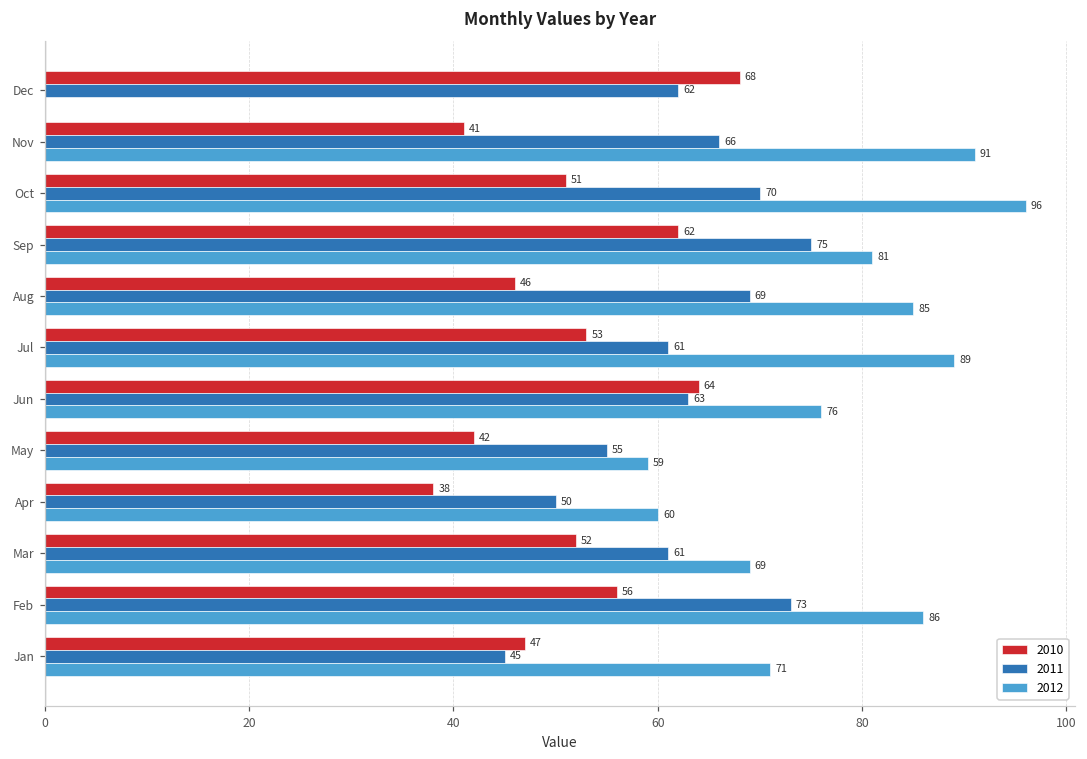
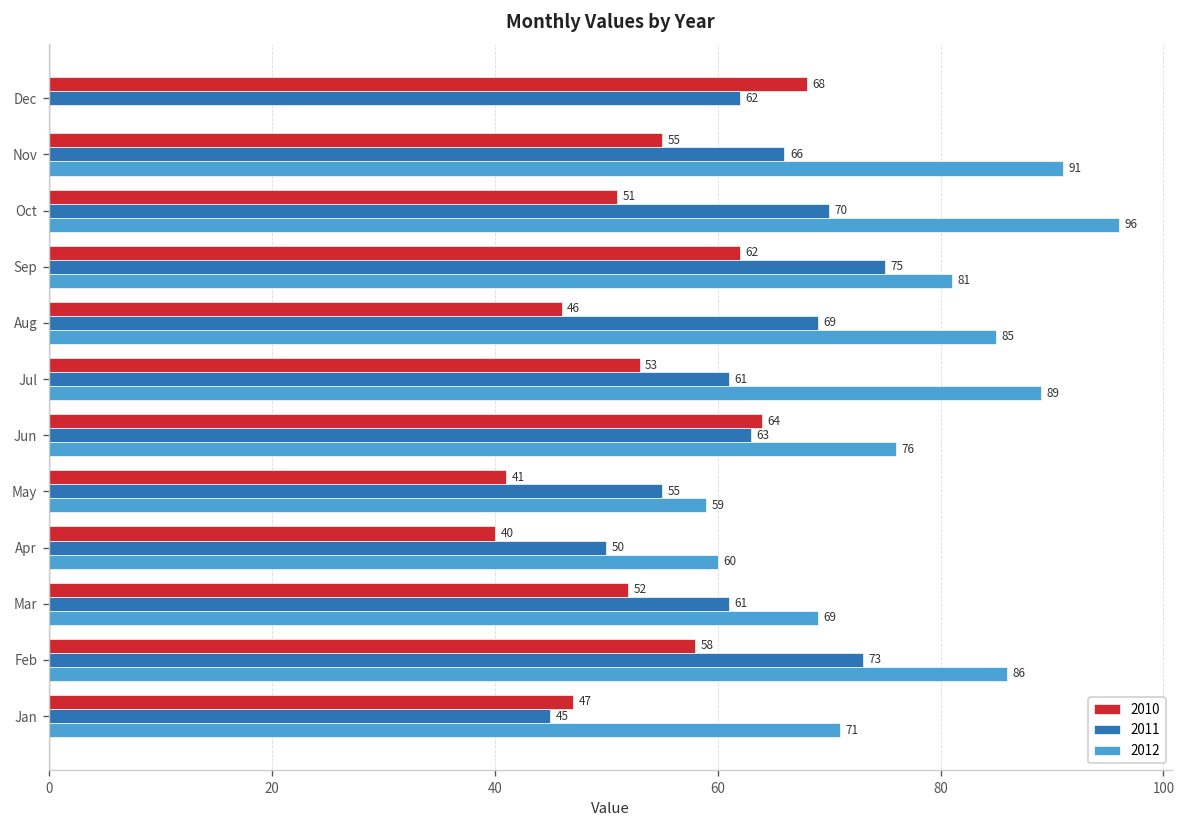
2010, Nov: 41 -> 55
2010, May: 42 -> 41
2010, Apr: 38 -> 40
2010, Feb: 56 -> 58
